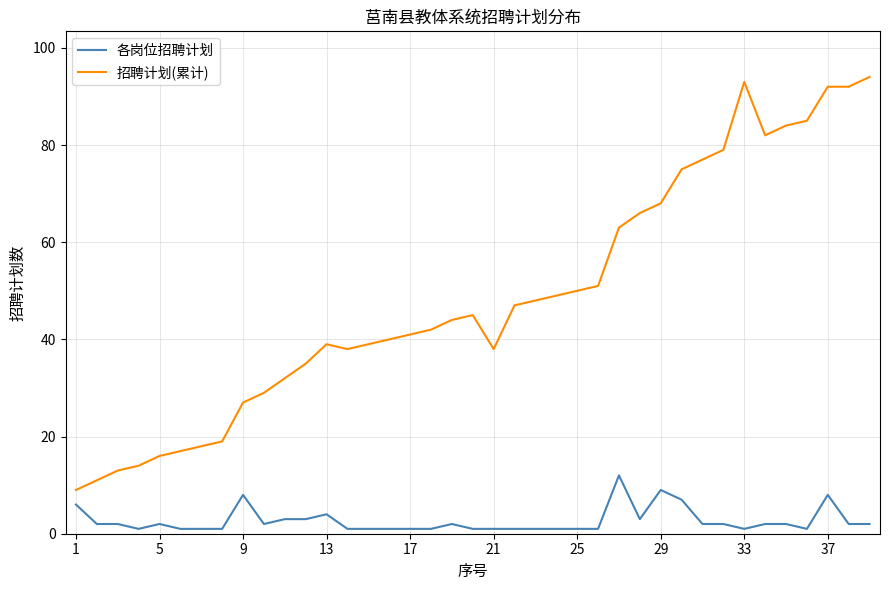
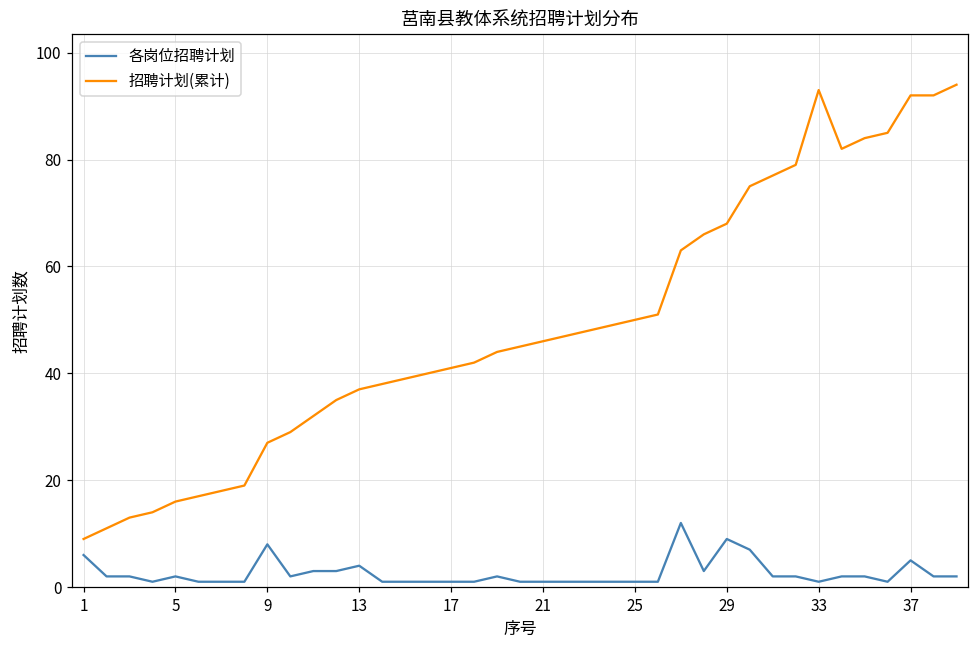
招聘计划(累计), 13: 39 -> 37
招聘计划(累计), 21: 38 -> 46
各岗位招聘计划, 37: 8 -> 5
